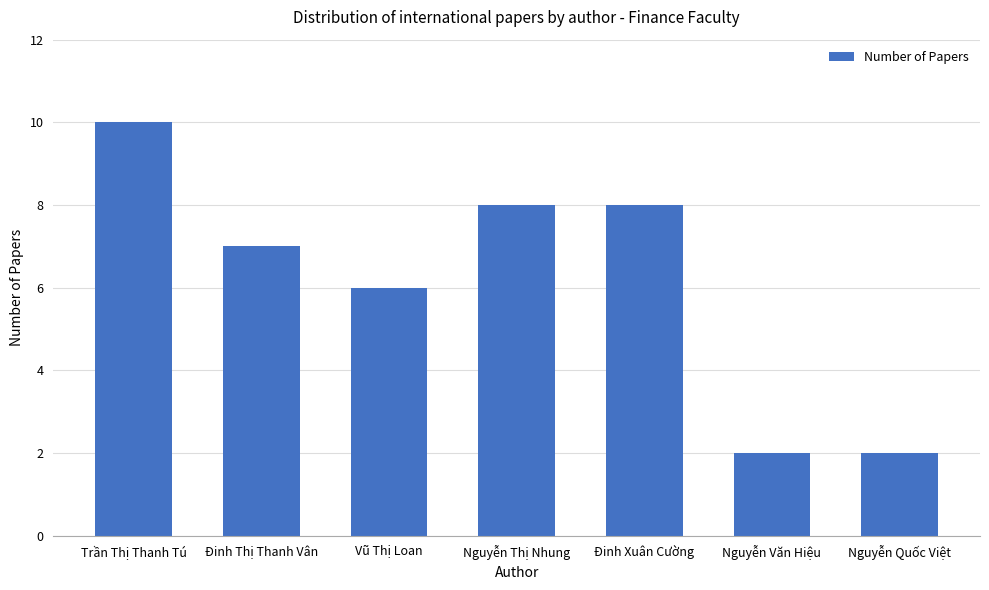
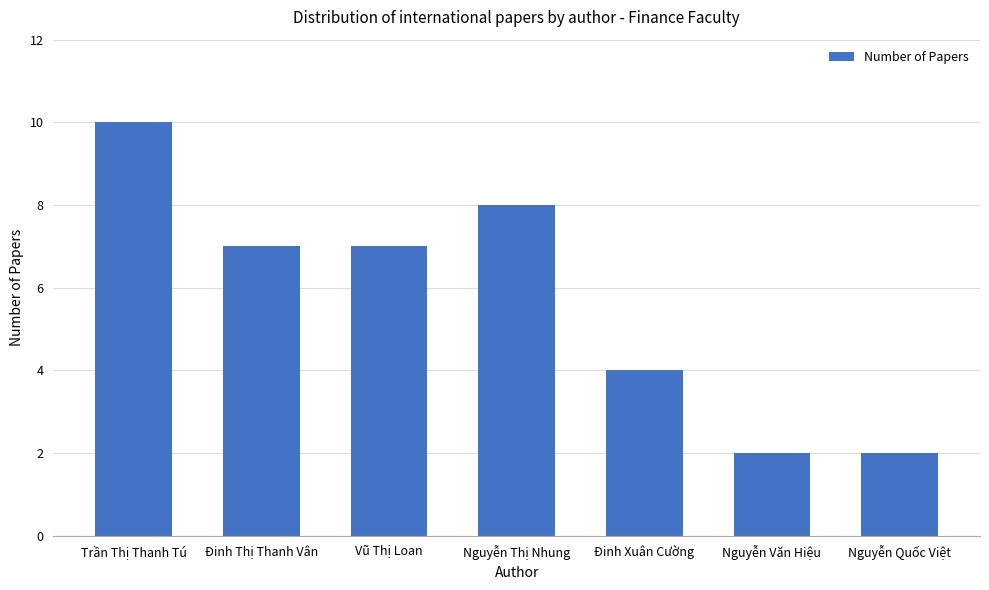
Vũ Thị Loan: 6 -> 7
Đinh Xuân Cường: 8 -> 4
